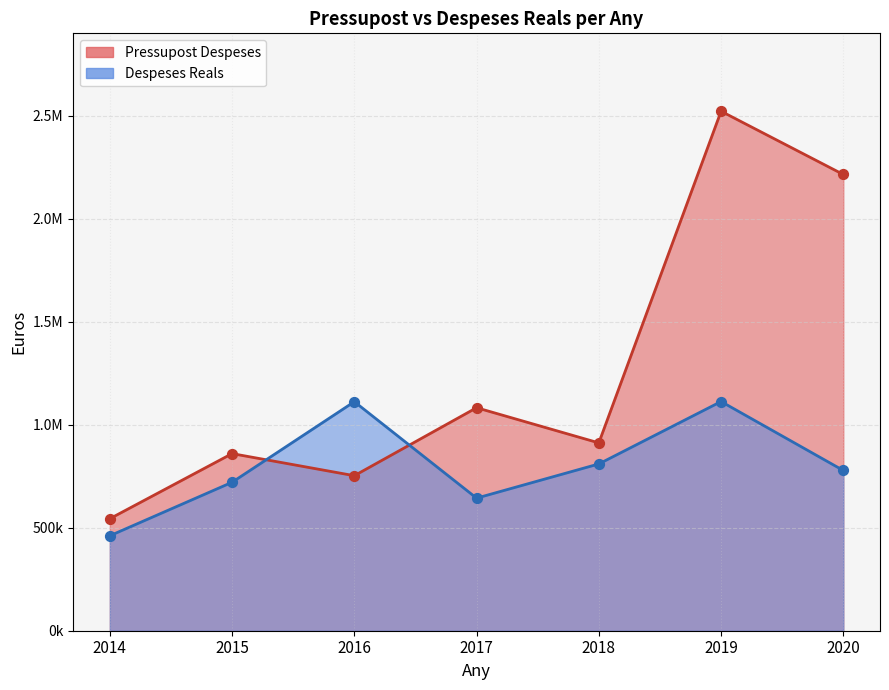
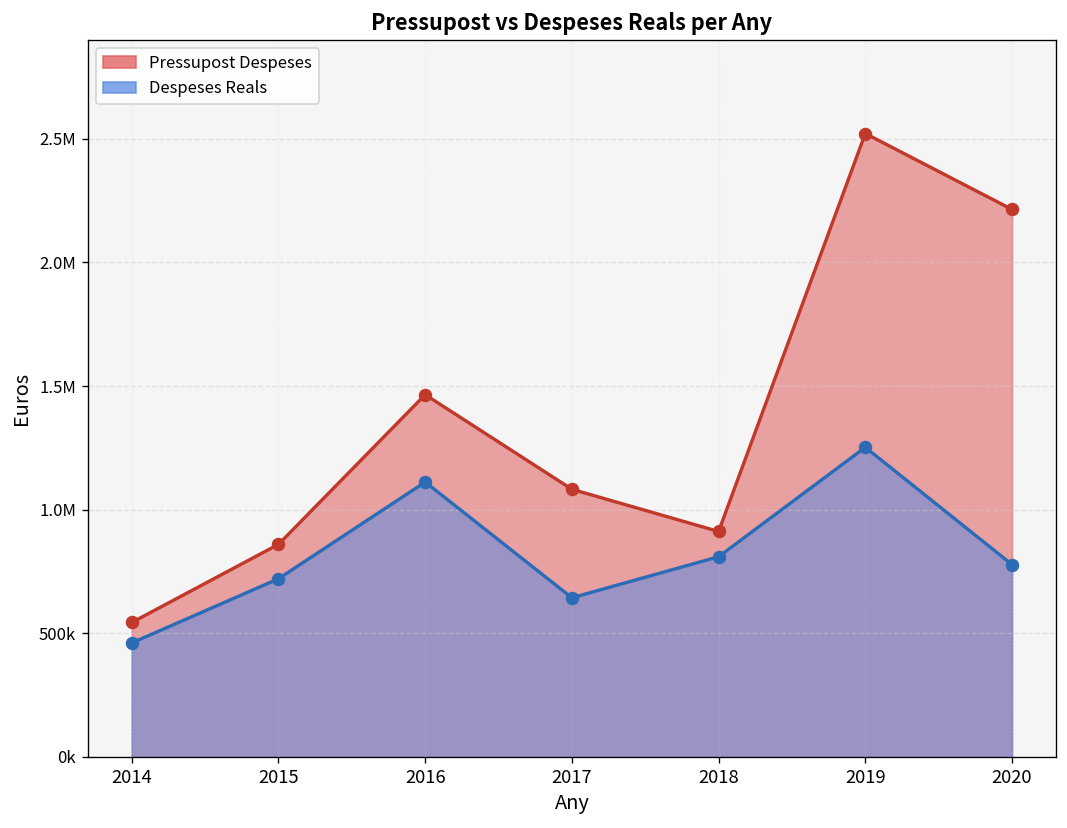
Pressupost Despeses, 2016: 750000 -> 1470000
Despeses Reals, 2019: 1110000 -> 1250000
